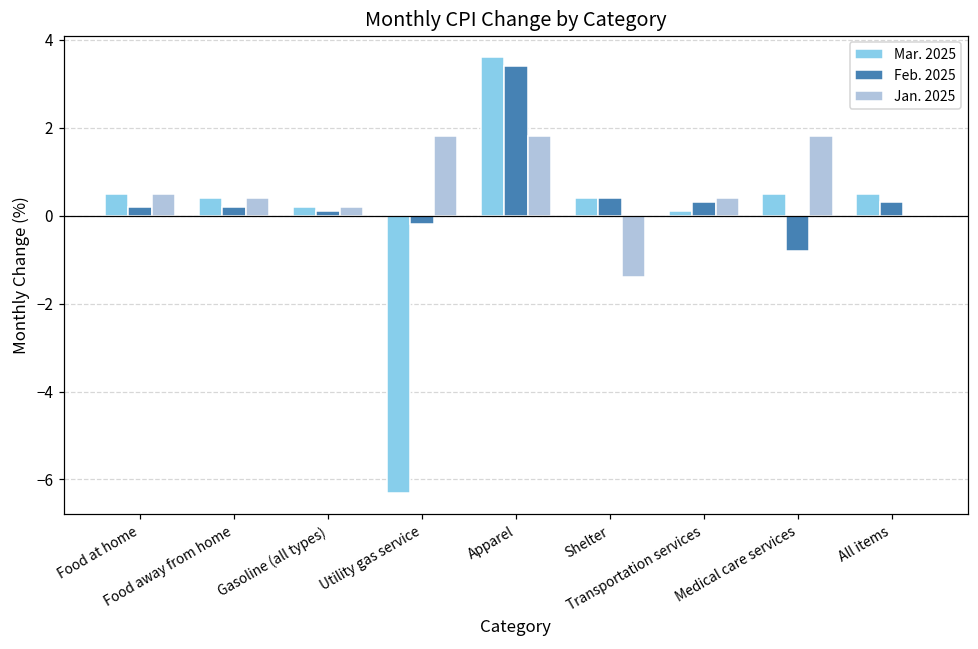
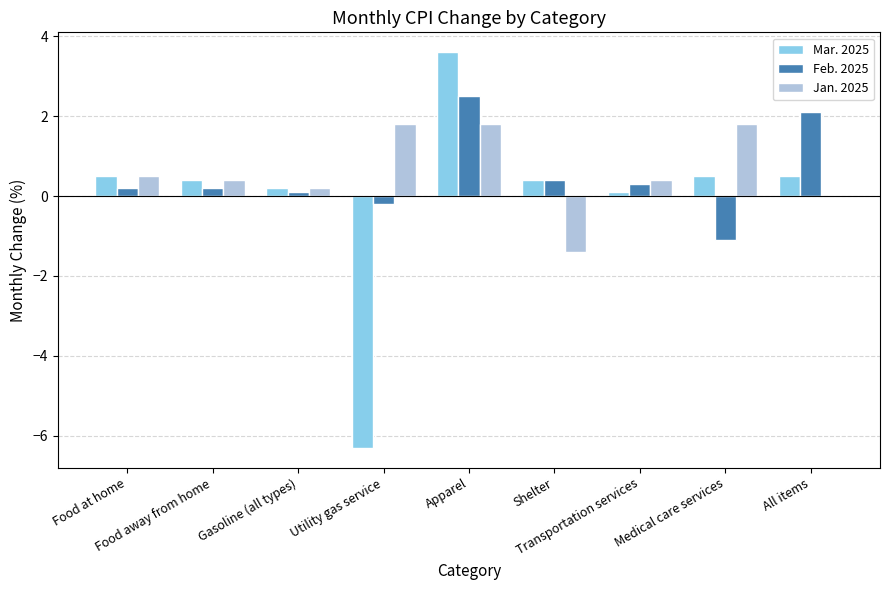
Feb. 2025, Apparel: 3.4 -> 2.5
Feb. 2025, Medical care services: -0.8 -> -1.1
Feb. 2025, All items: 0.3 -> 2.1
